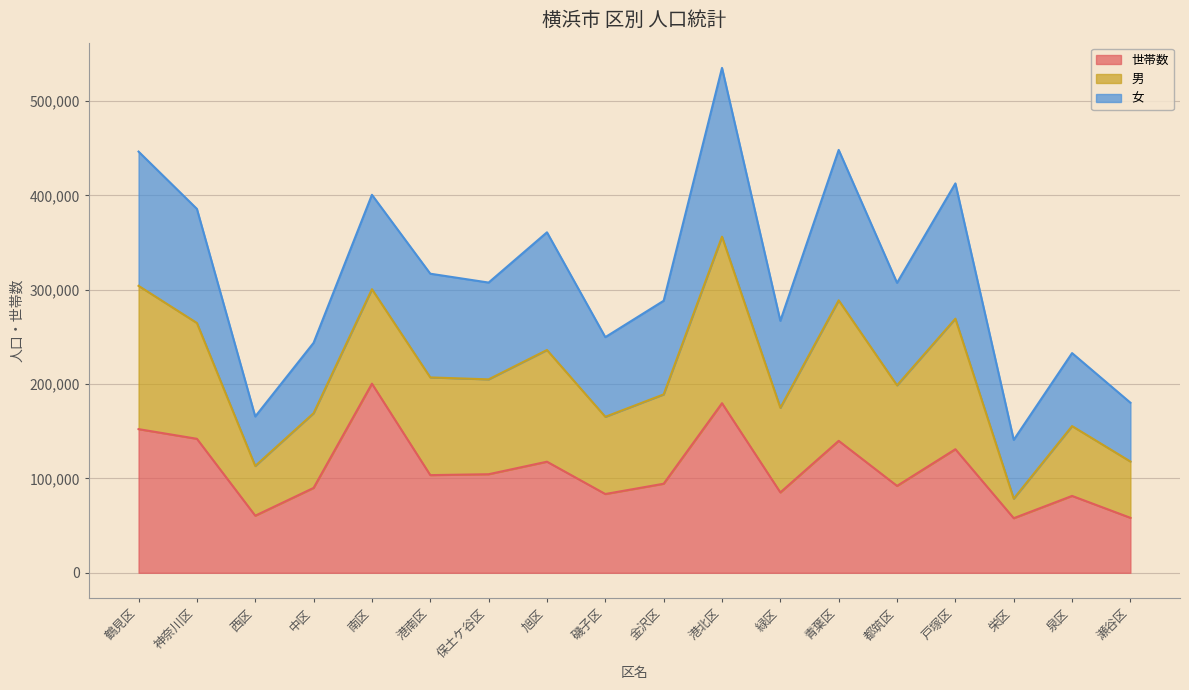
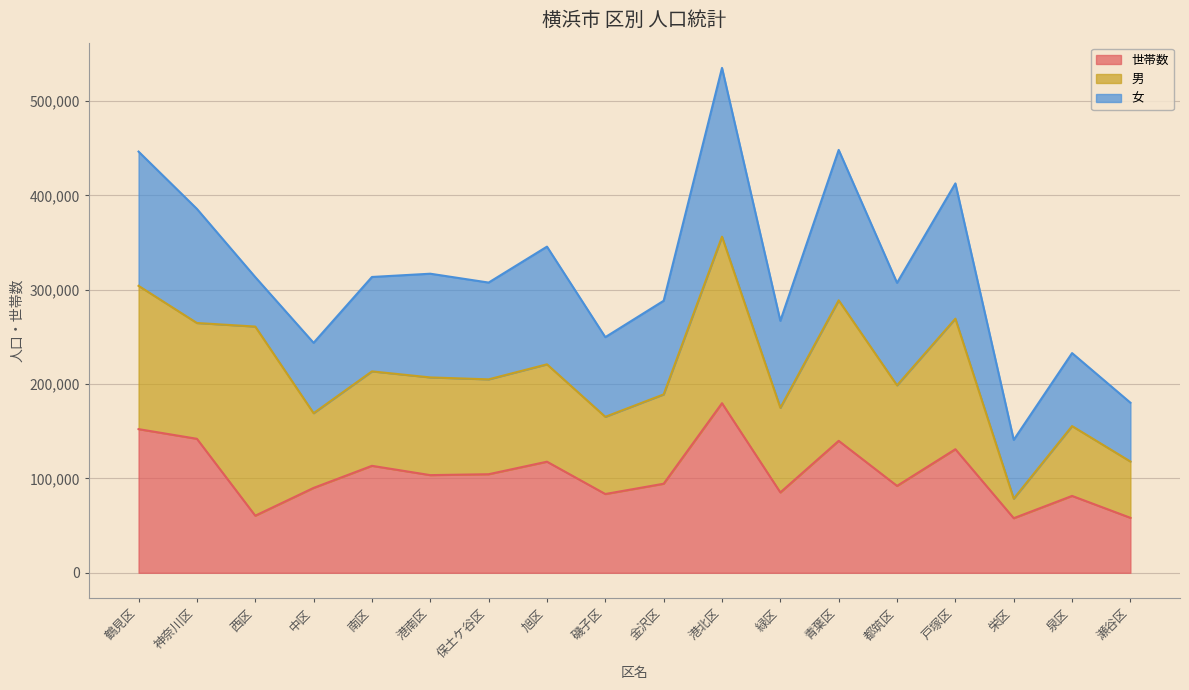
男, 西区: 50,000 -> 200,000
世帯数, 南区: 200,000 -> 110,000
男, 旭区: 120,000 -> 100,000
